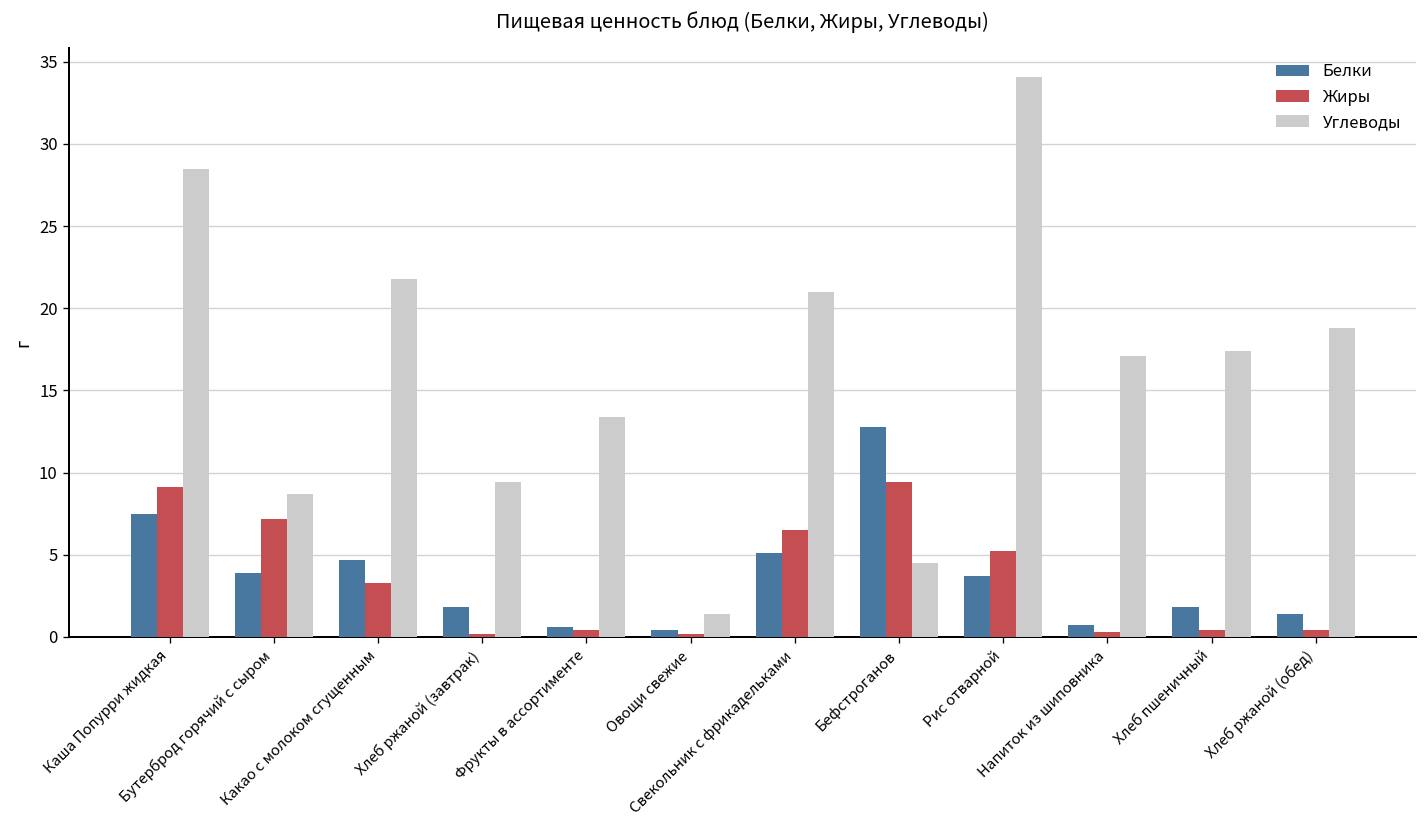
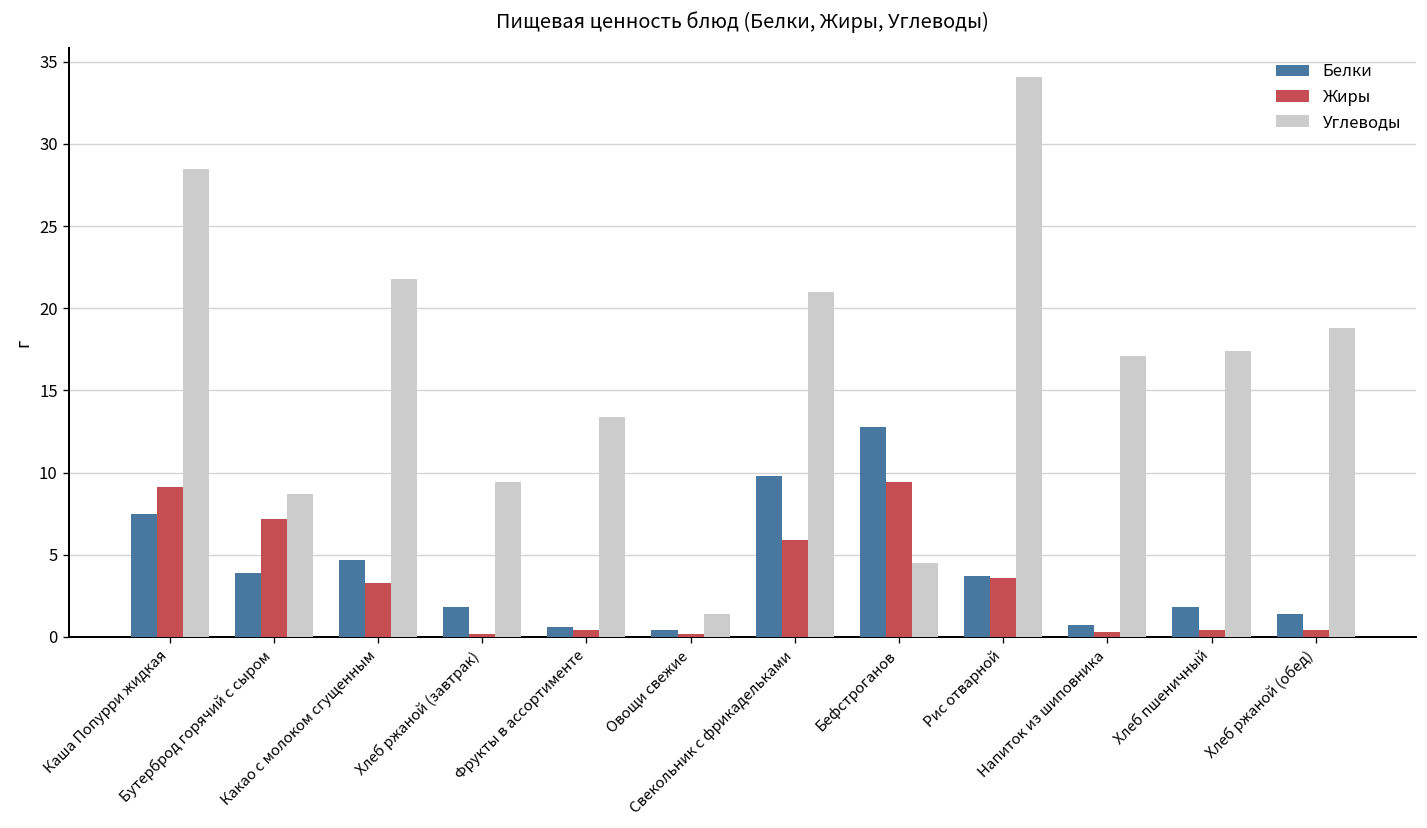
Белки, Свекольник с фрикадельками: 5.1 -> 9.8
Жиры, Свекольник с фрикадельками: 6.5 -> 5.9
Жиры, Рис отварной: 5.2 -> 3.6
